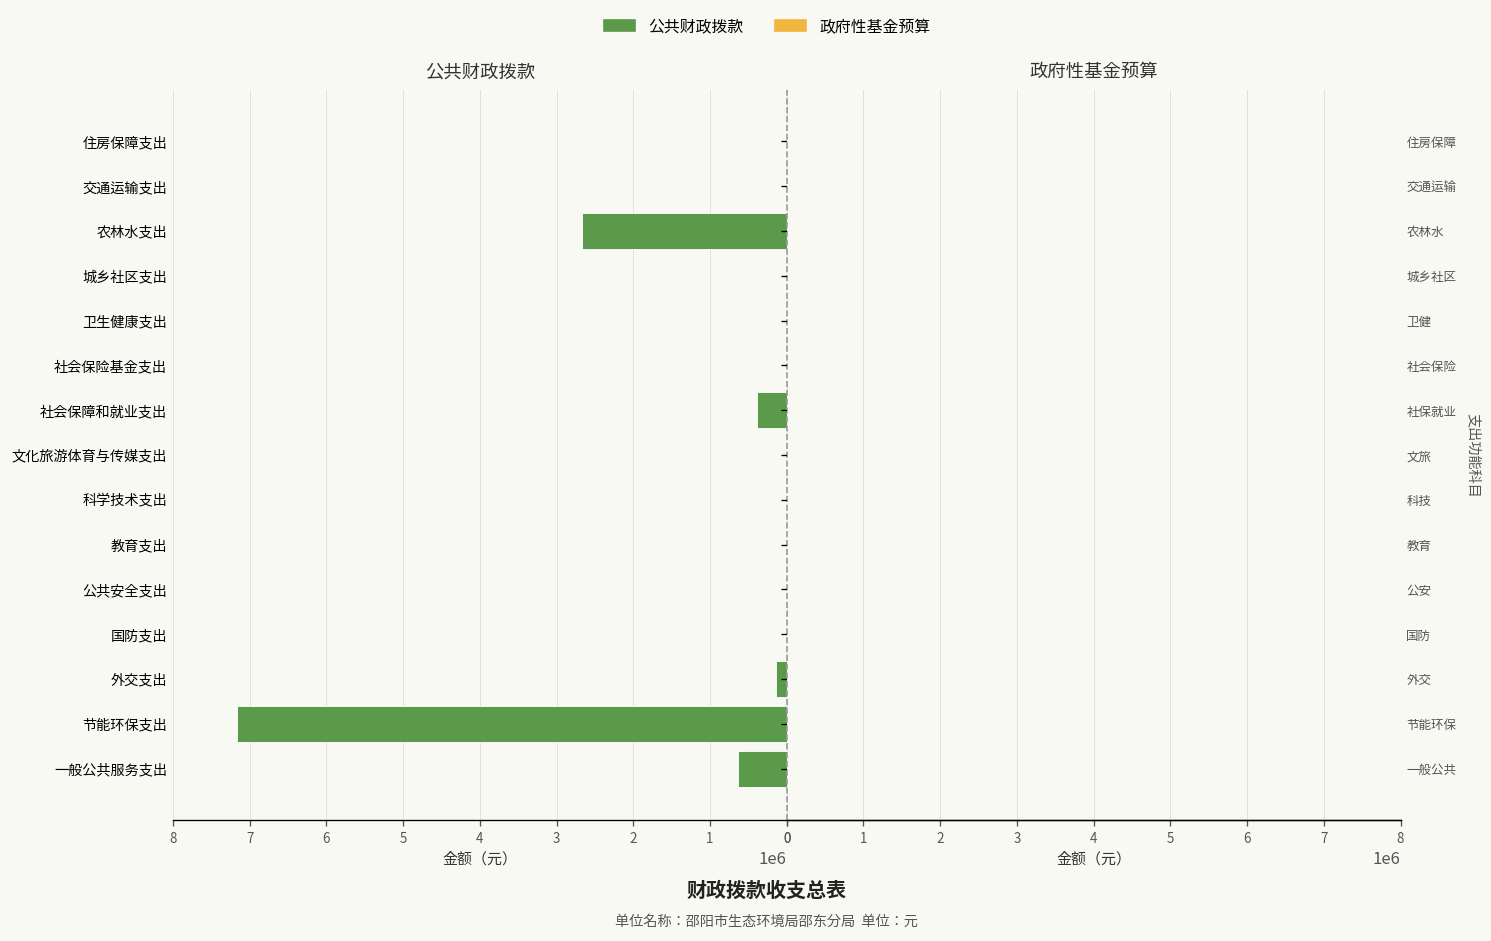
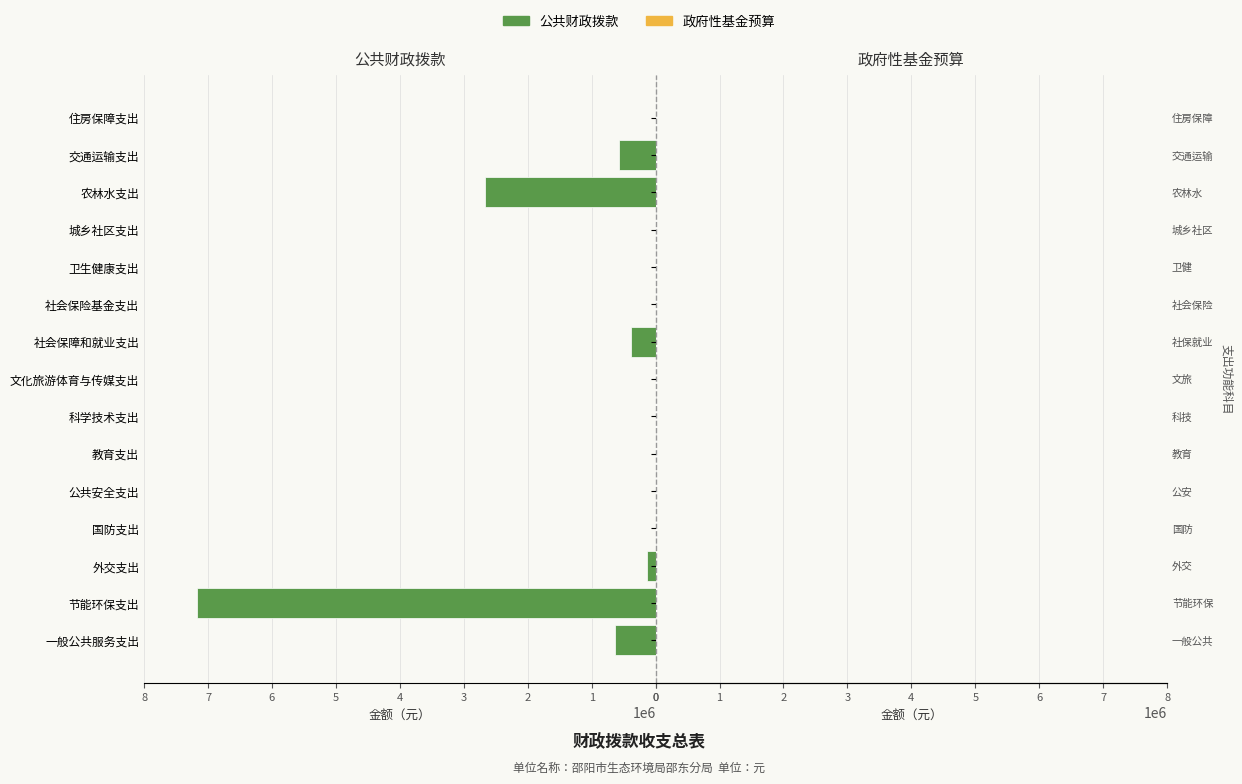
公共财政拨款, 交通运输支出: 0 -> 600000
